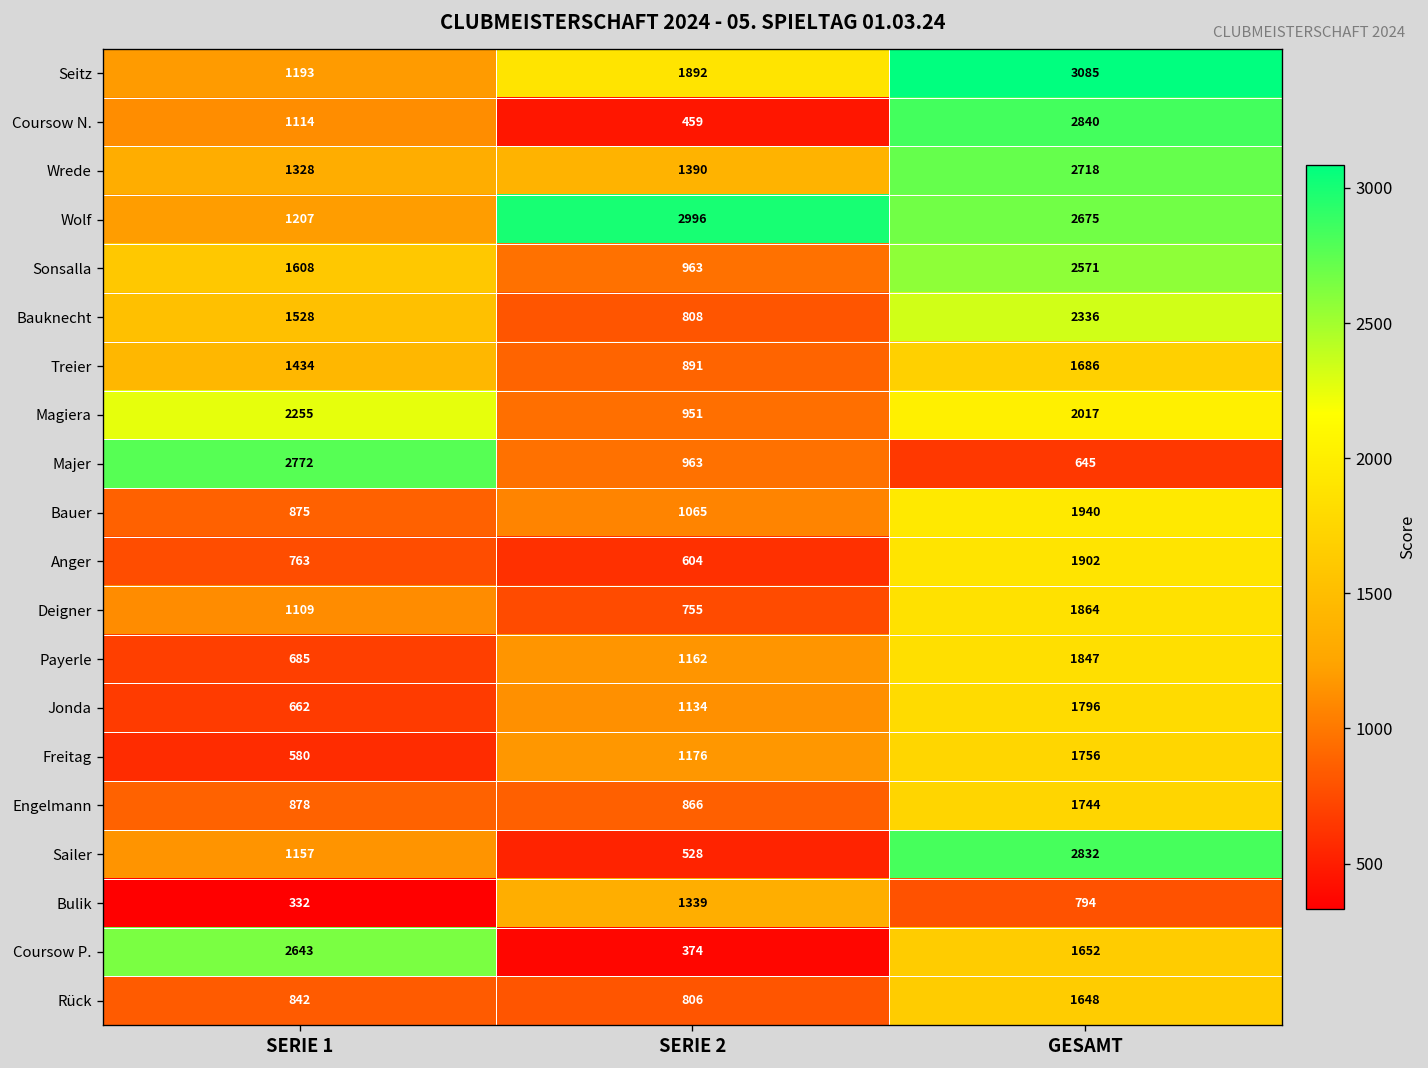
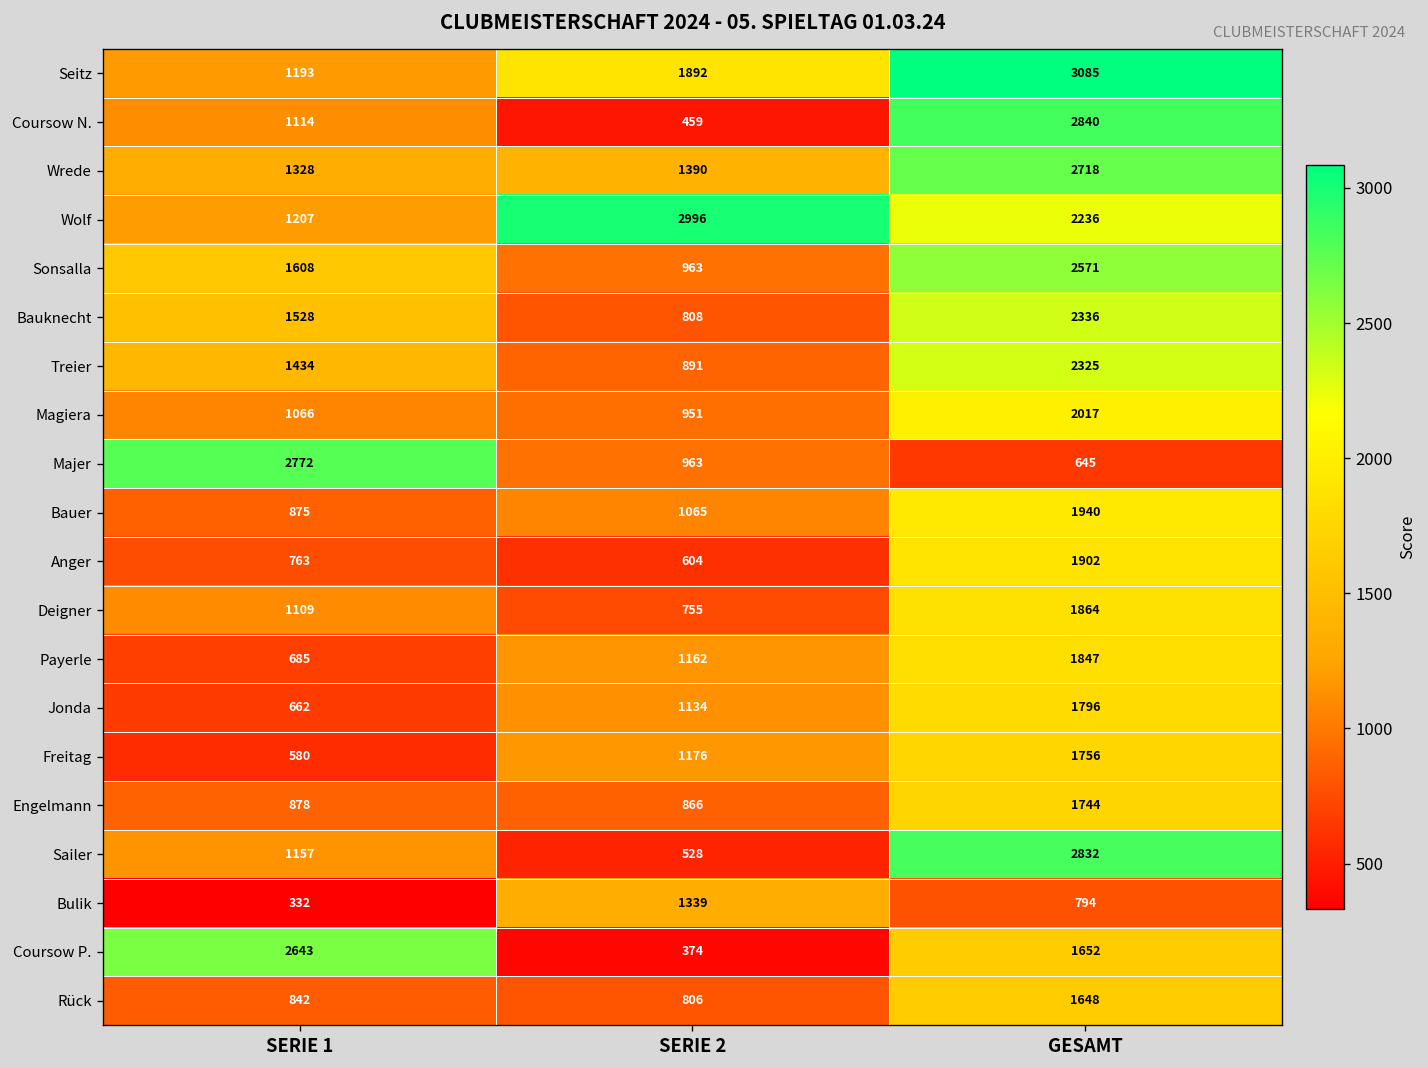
Wolf, GESAMT: 2675 -> 2236
Treier, GESAMT: 1686 -> 2325
Magiera, SERIE 1: 2255 -> 1066
